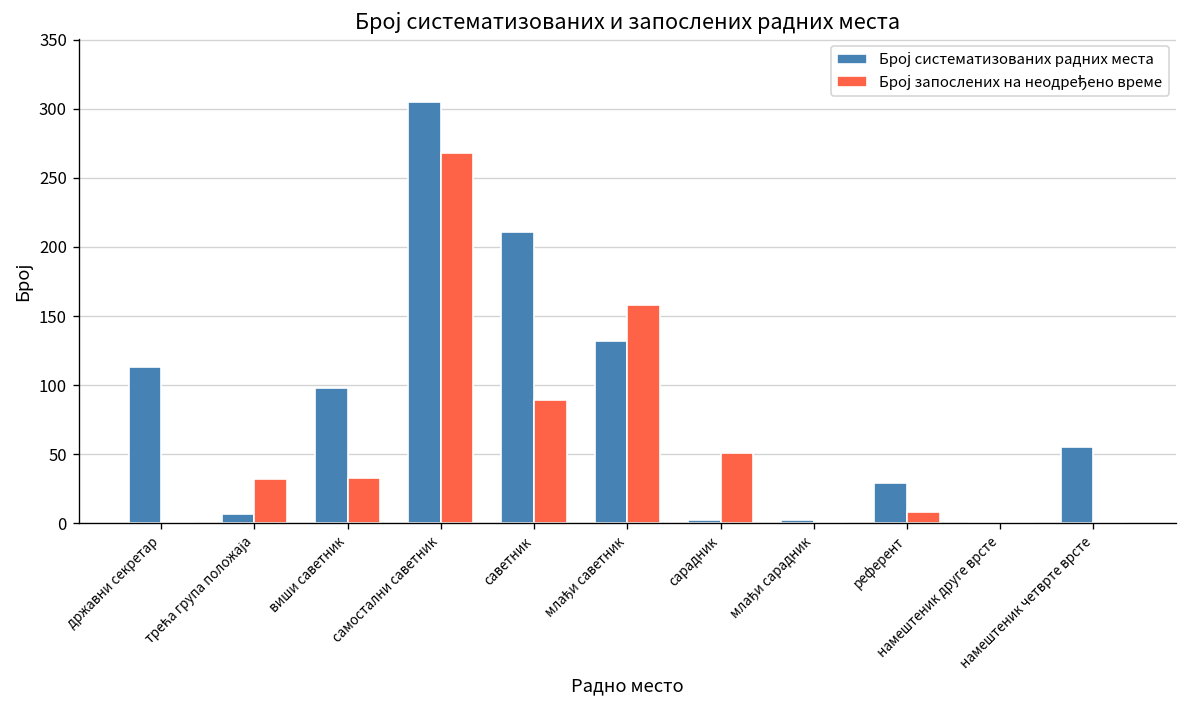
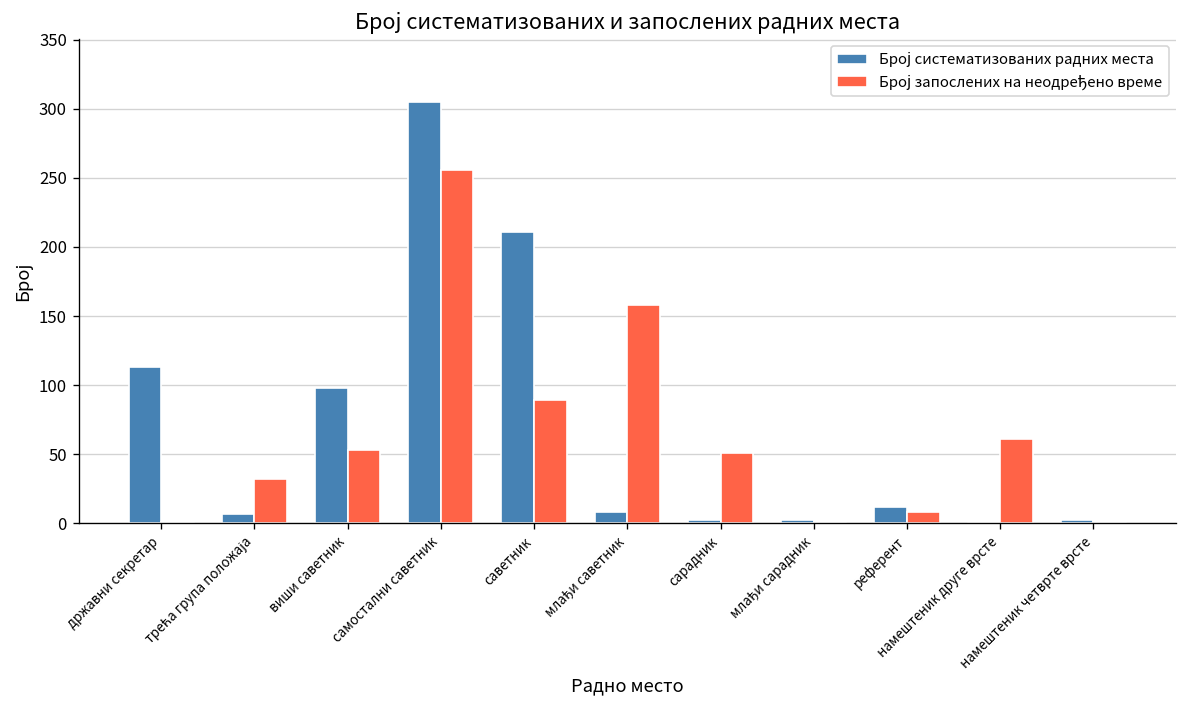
Број запослених на неодређено време, виши саветник: 33 -> 53
Број запослених на неодређено време, самостални саветник: 268 -> 256
Број систематизованих радних места, млађи саветник: 132 -> 8
Број систематизованих радних места, референт: 29 -> 12
Број запослених на неодређено време, намештеник друге врсте: 1 -> 61
Број систематизованих радних места, намештеник четврте врсте: 55 -> 2
